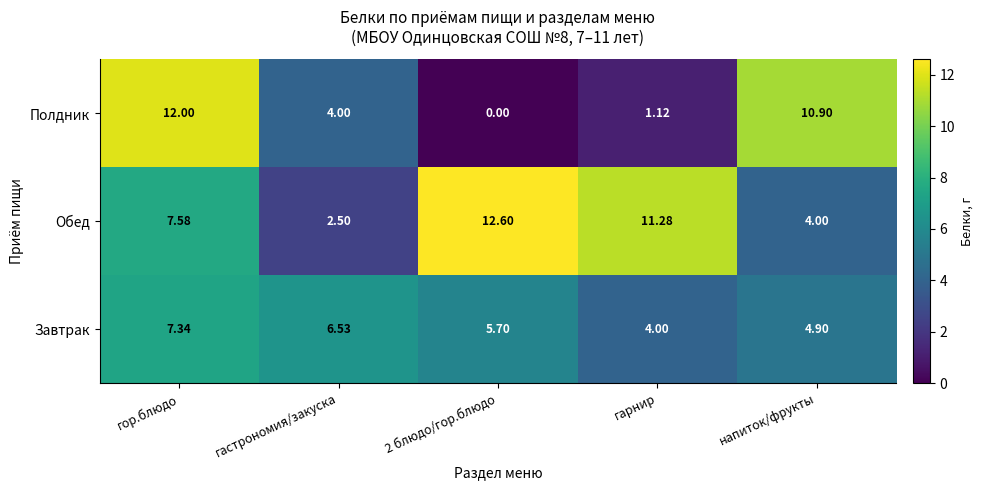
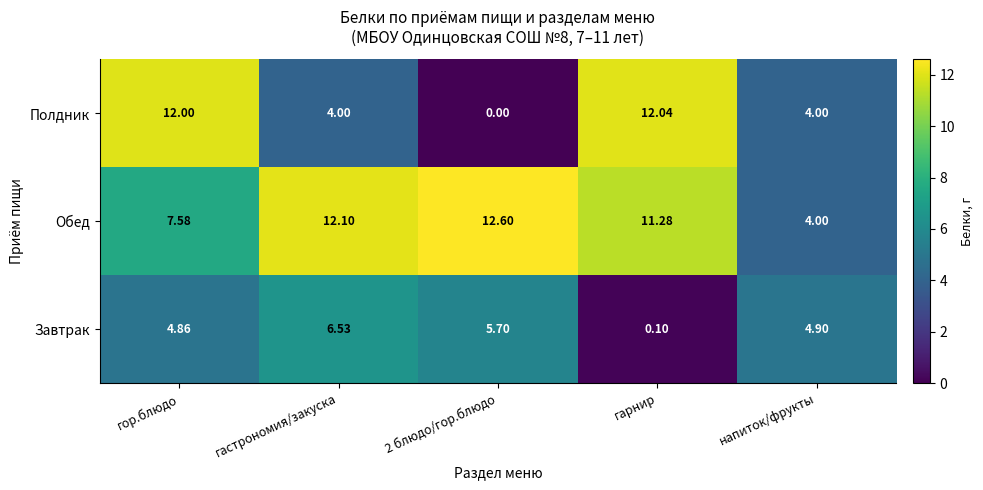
Полдник, гарнир: 1.12 -> 12.04
Полдник, напиток/фрукты: 10.90 -> 4.00
Обед, гастрономия/закуска: 2.50 -> 12.10
Завтрак, гор.блюдо: 7.34 -> 4.86
Завтрак, гарнир: 4.00 -> 0.10
